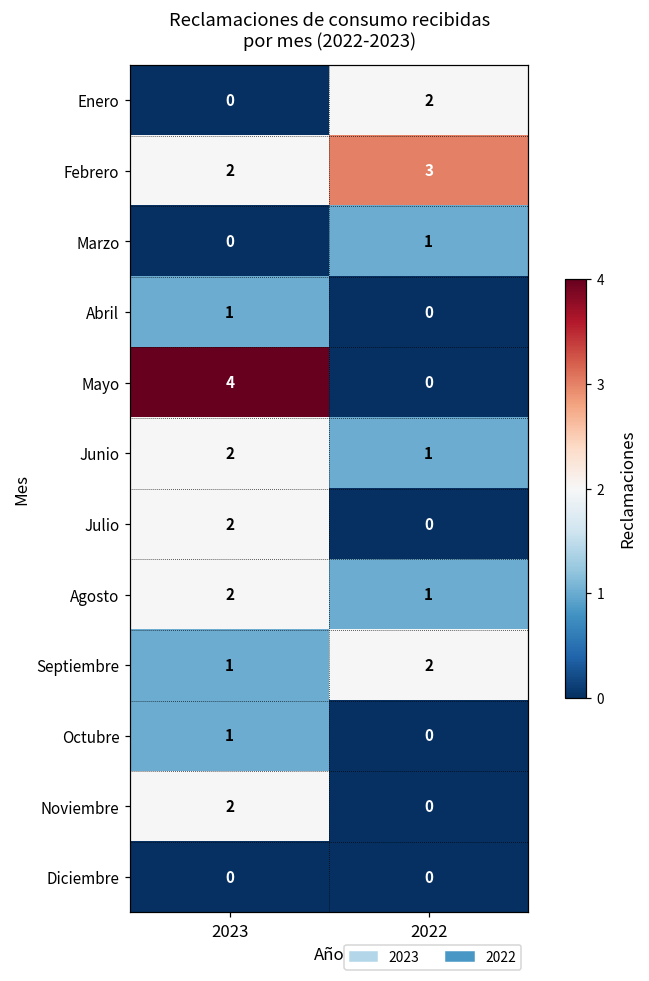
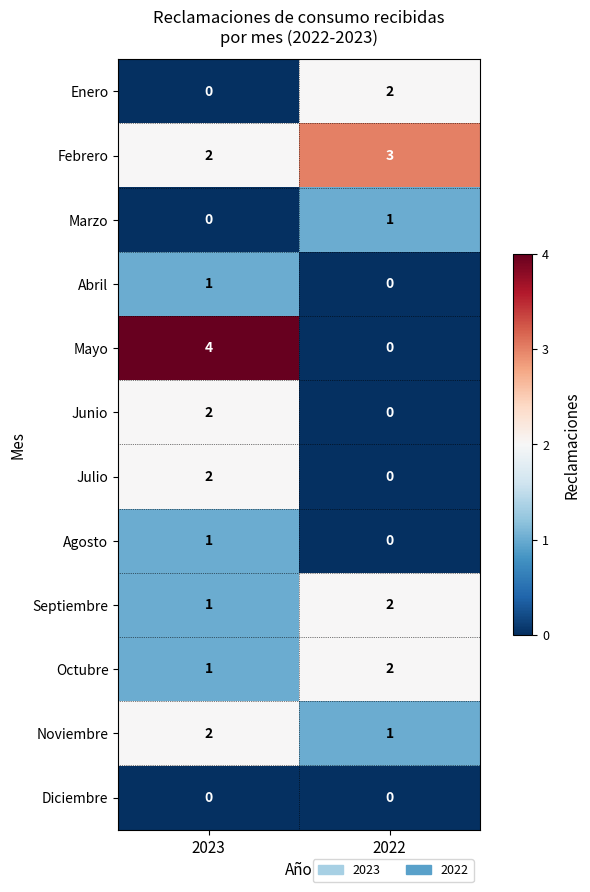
Junio, 2022: 1 -> 0
Agosto, 2023: 2 -> 1
Agosto, 2022: 1 -> 0
Octubre, 2022: 0 -> 2
Noviembre, 2022: 0 -> 1
